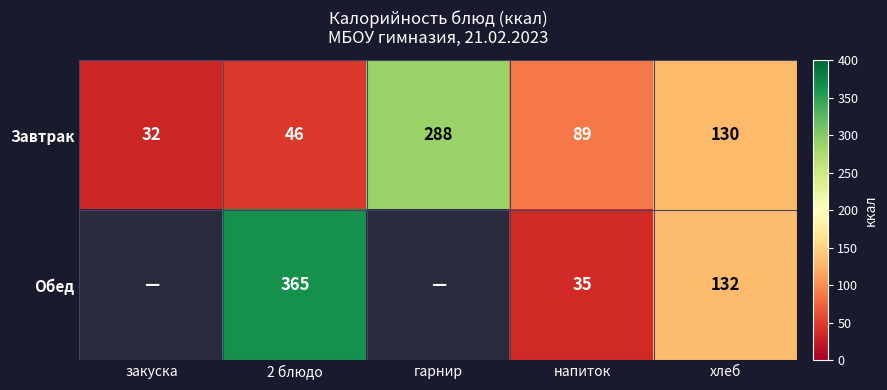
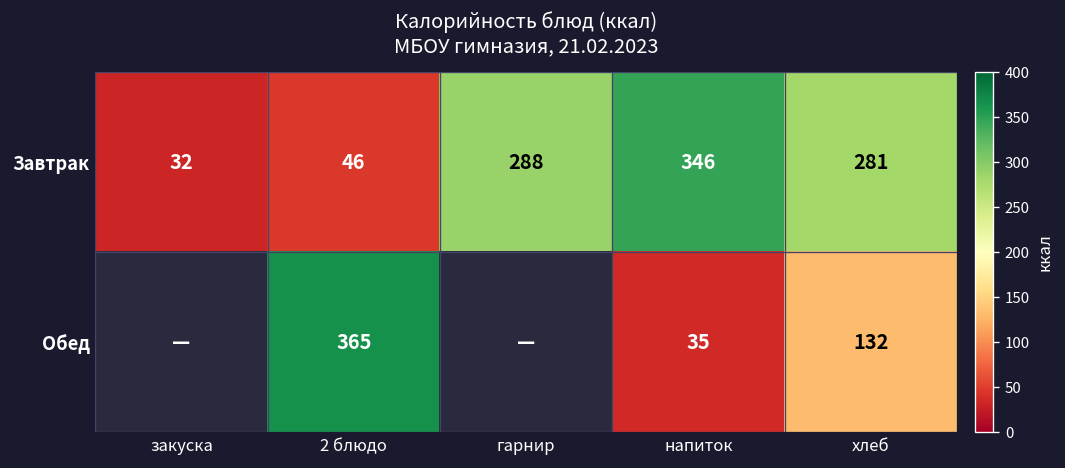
Завтрак, напиток: 89 -> 346
Завтрак, хлеб: 130 -> 281
